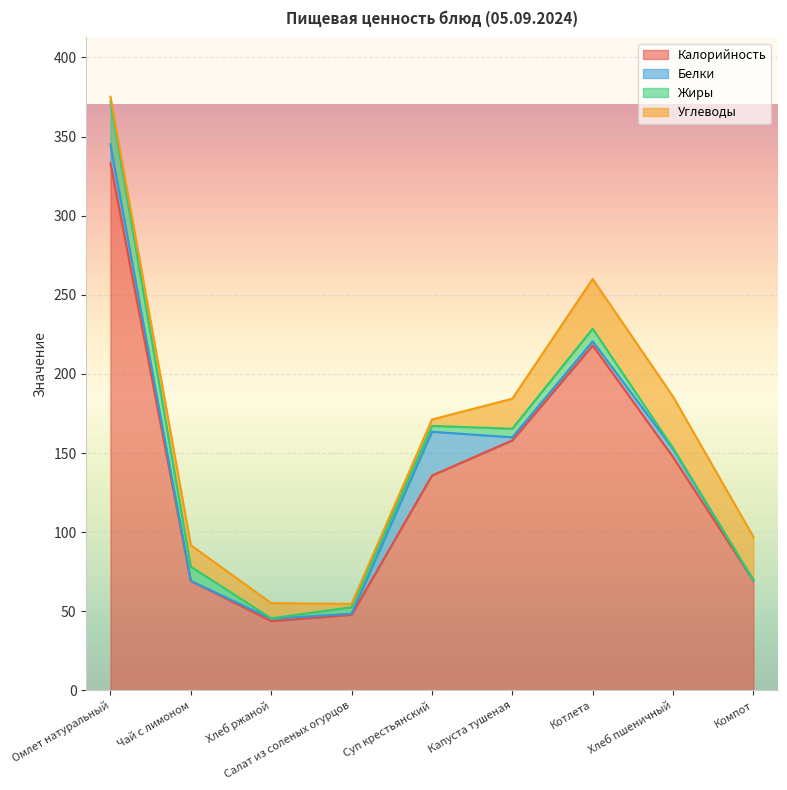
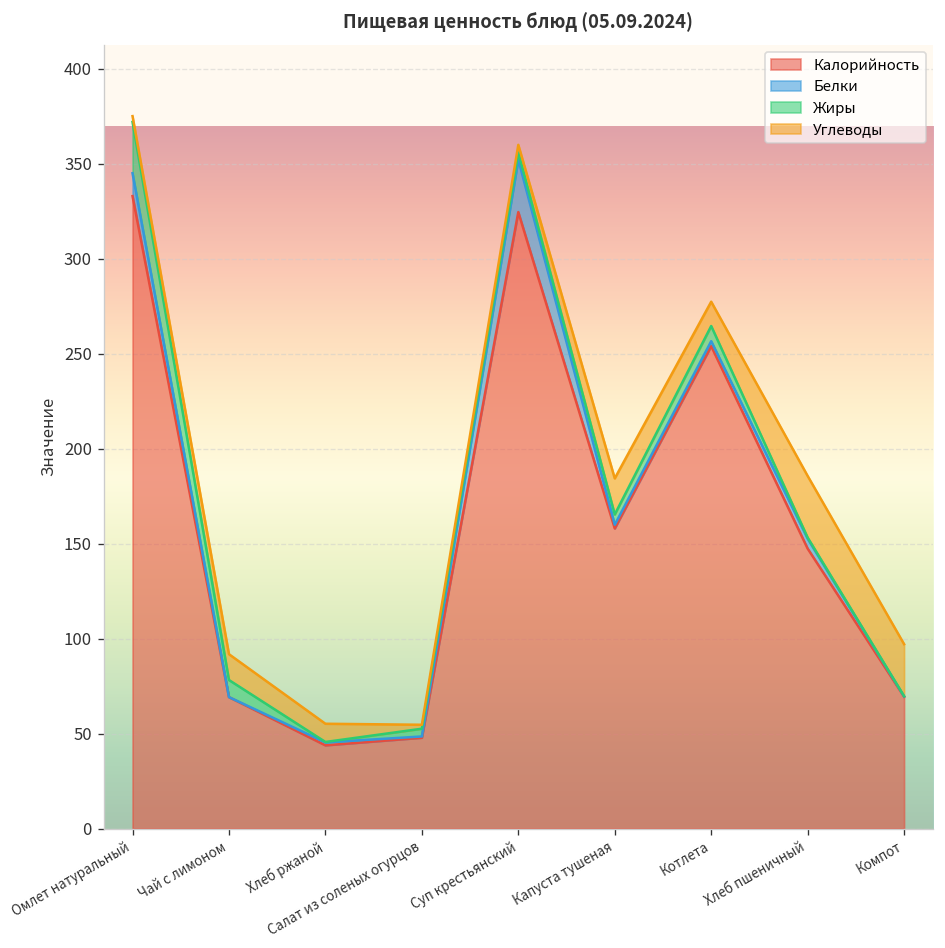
Калорийность, Суп крестьянский: 136 -> 325
Калорийность, Котлета: 218 -> 254
Углеводы, Котлета: 31 -> 13
